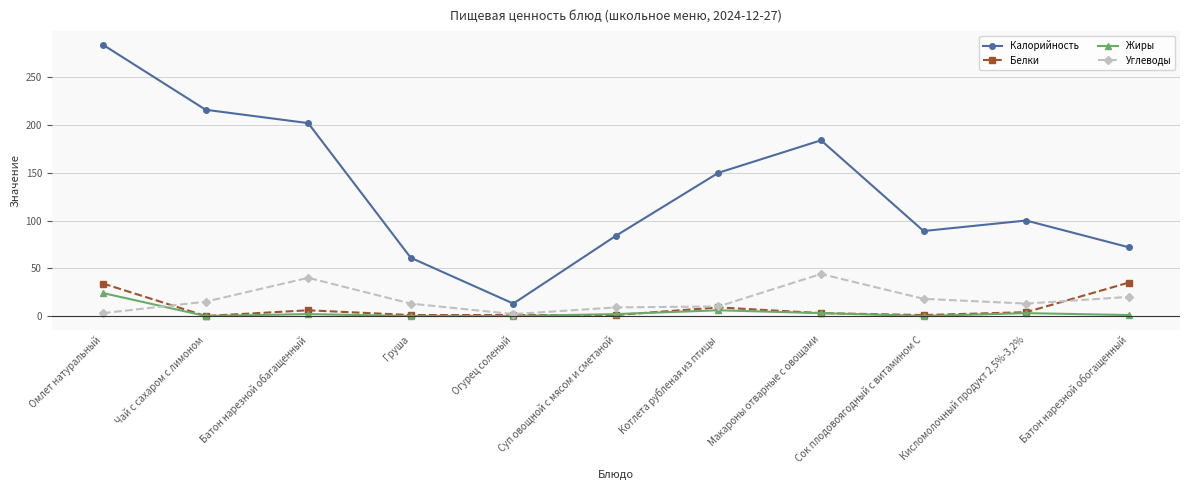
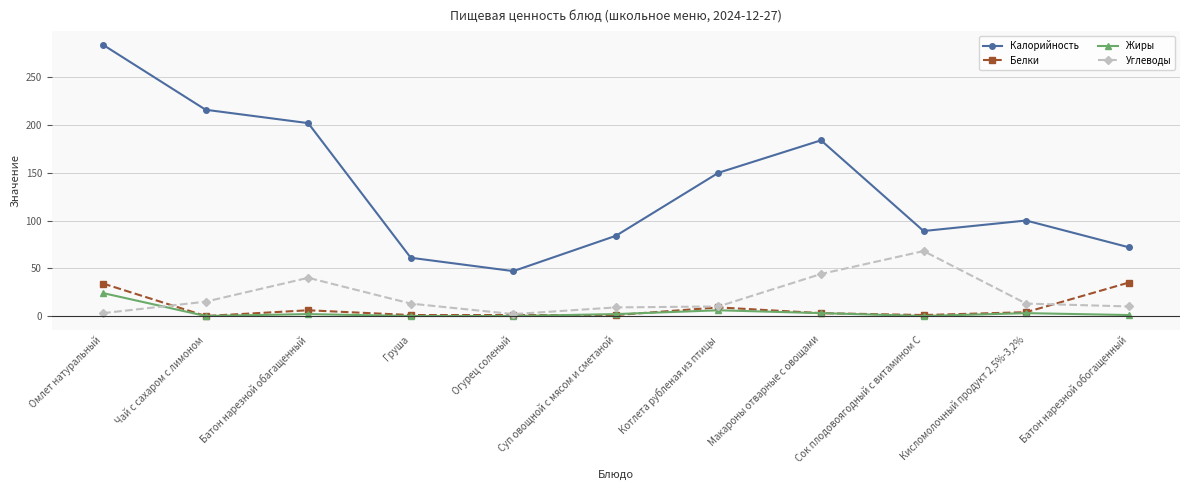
Калорийность, Огурец соленый: 10 -> 50
Углеводы, Сок плодовоягодный с витамином С: 20 -> 70
Углеводы, Батон нарезной обогащенный: 20 -> 10
